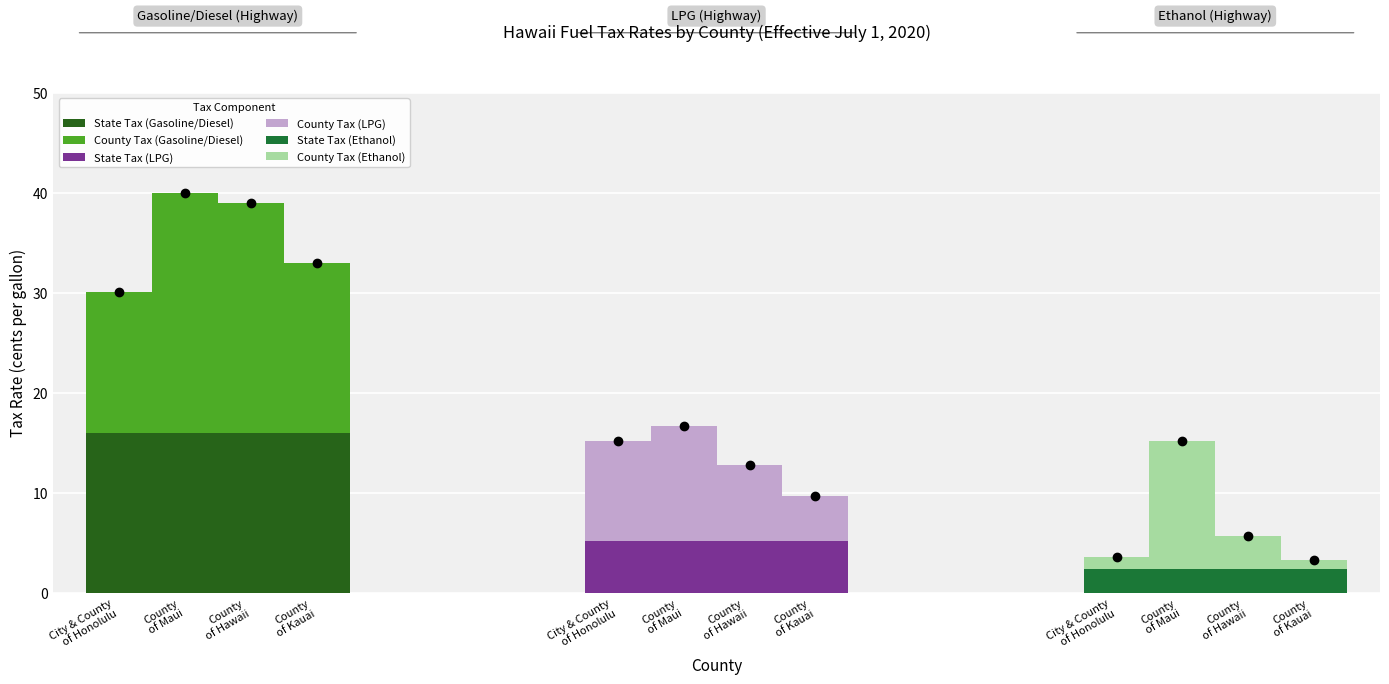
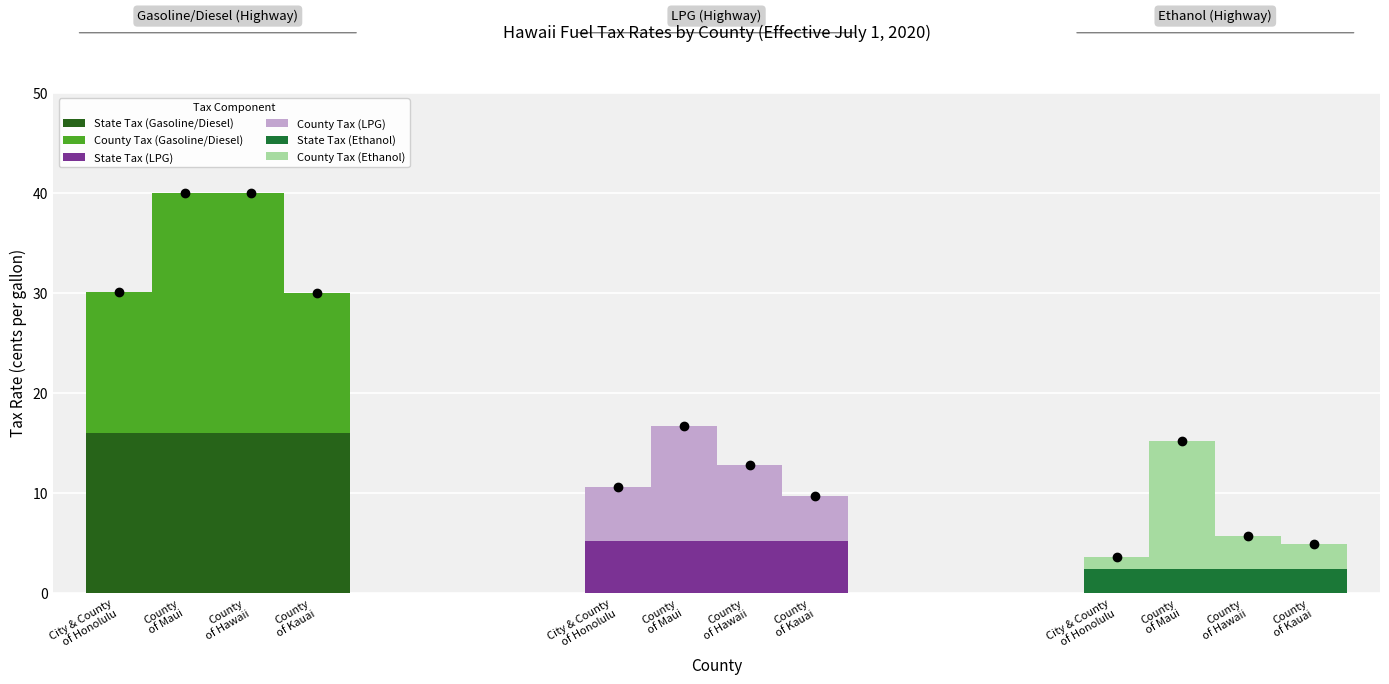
County Tax (Gasoline/Diesel), County of Hawaii: 23 -> 24
County Tax (Gasoline/Diesel), County of Kauai: 17 -> 14
County Tax (LPG), City & County of Honolulu: 10.0 -> 5.4
County Tax (Ethanol), County of Kauai: 0.9 -> 2.5
